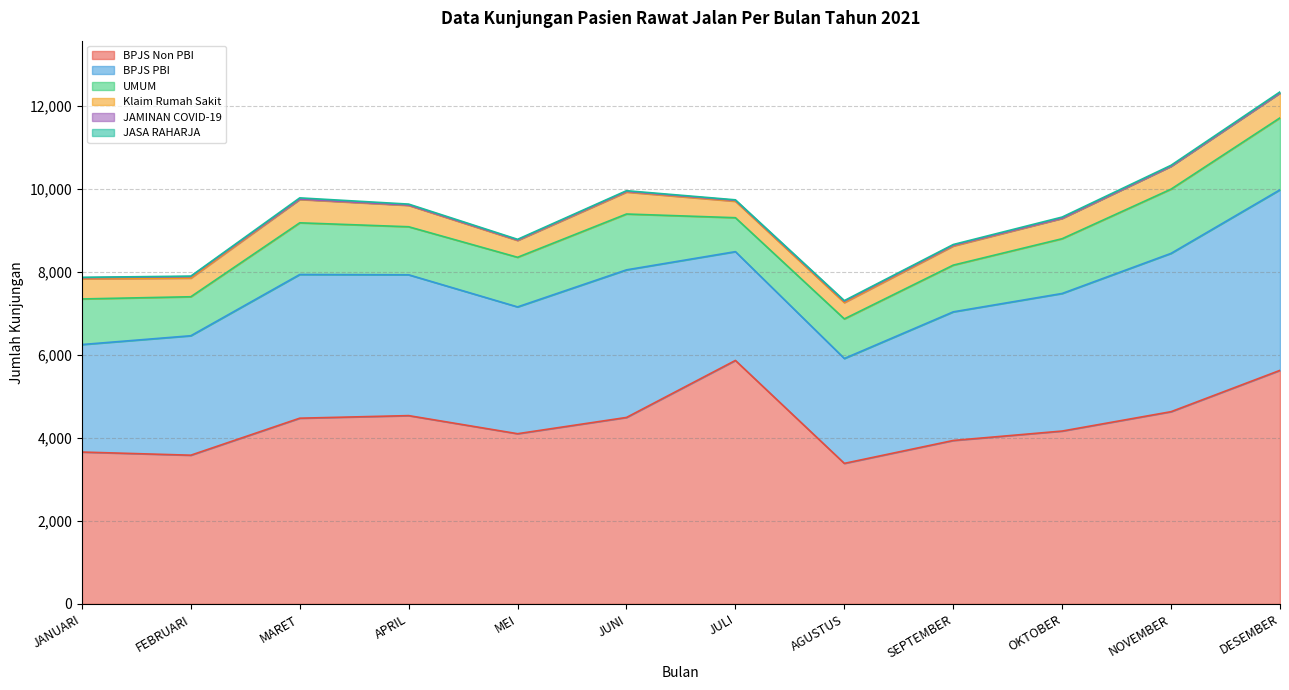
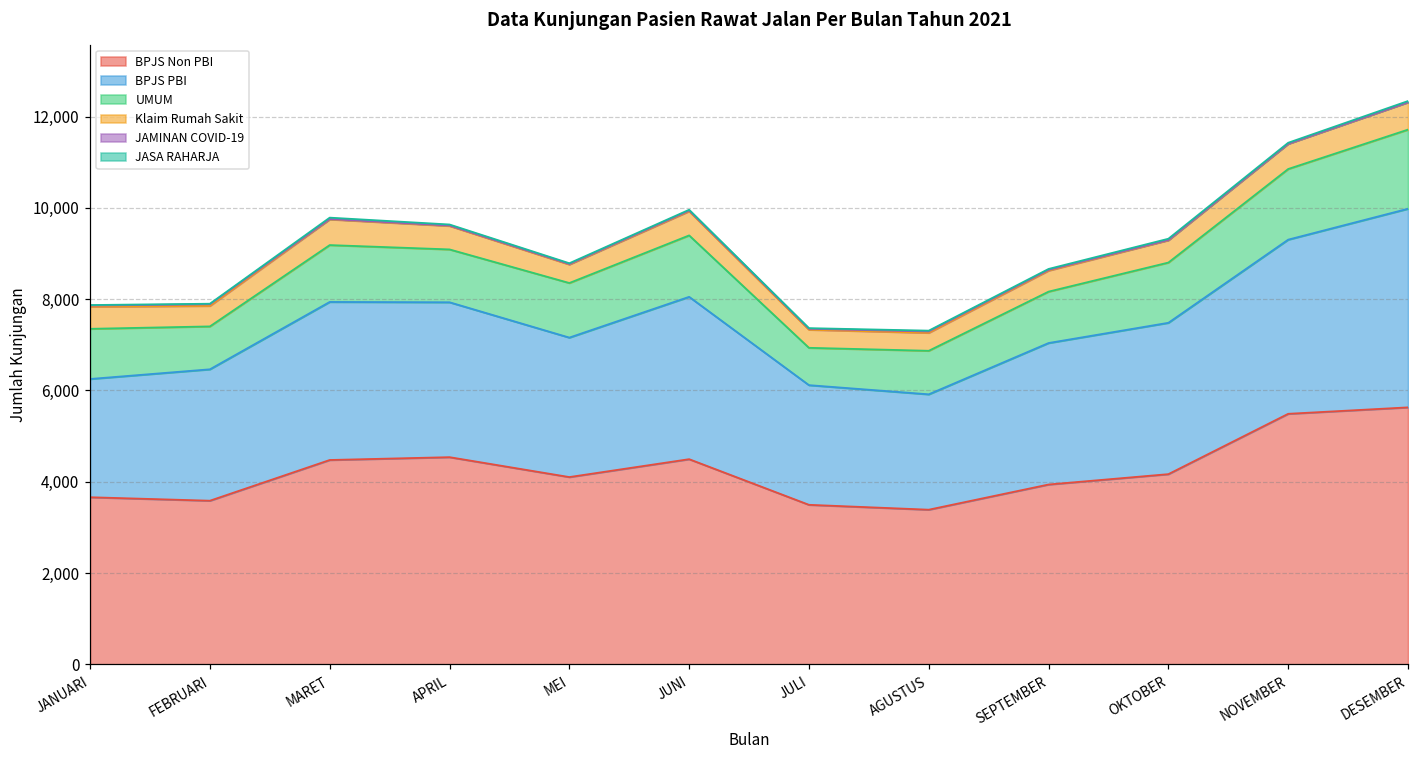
BPJS Non PBI, JULI: 5,900 -> 3,500
BPJS Non PBI, NOVEMBER: 4,600 -> 5,500
